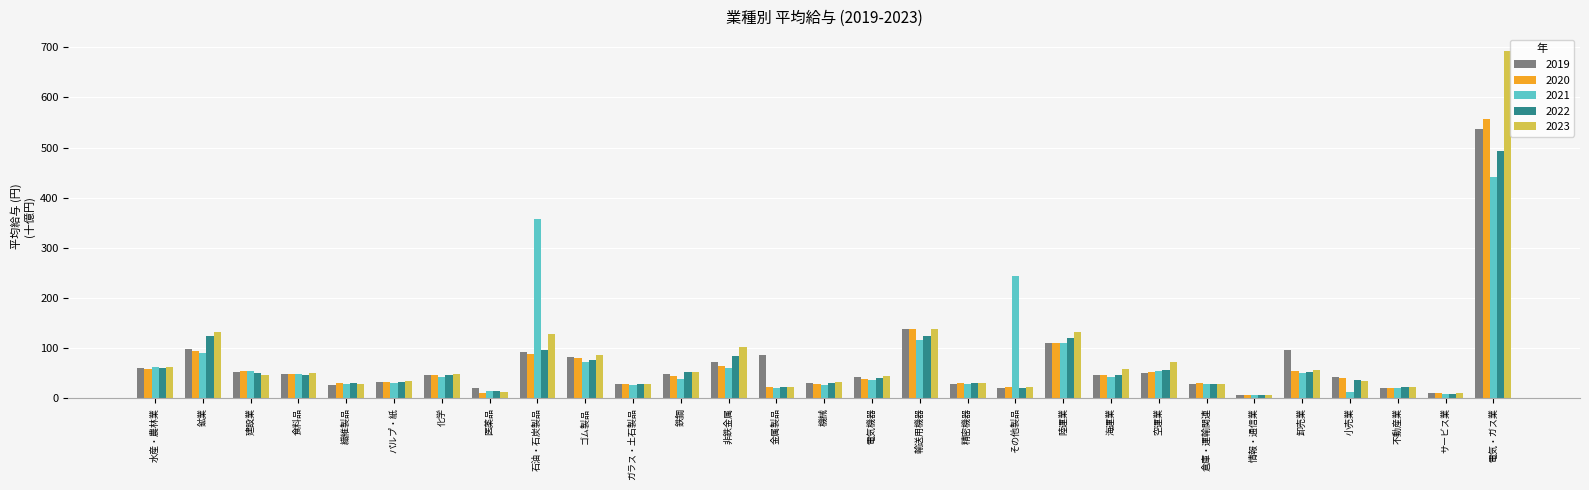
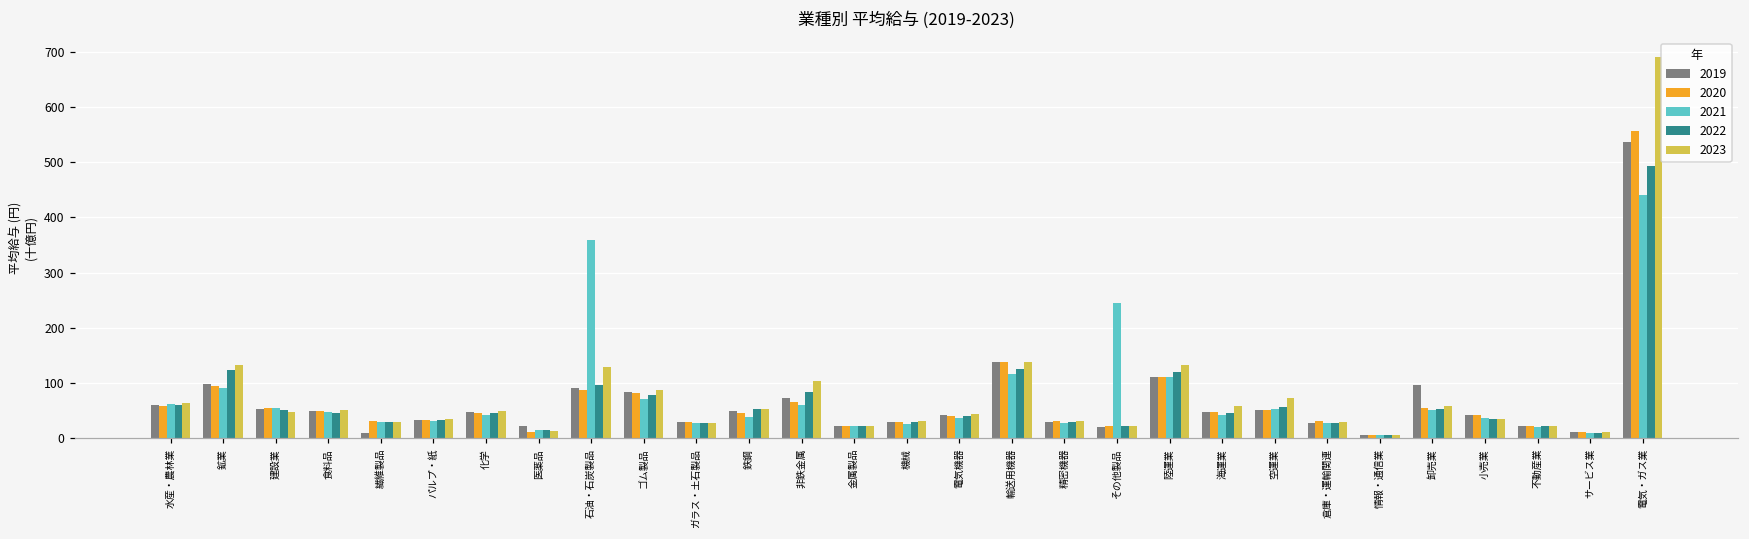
2019, 繊維製品: 30 -> 10
2019, 金属製品: 90 -> 20
2021, 小売業: 10 -> 40
